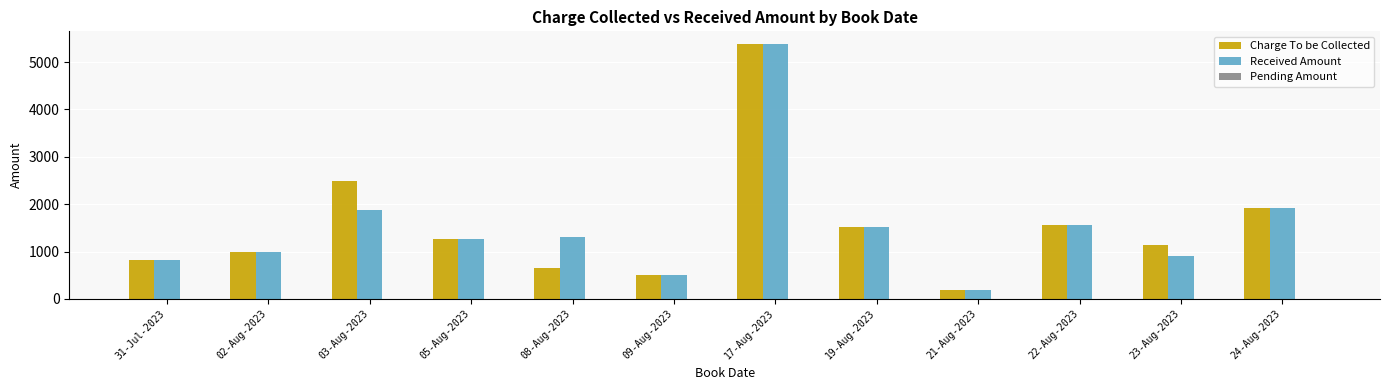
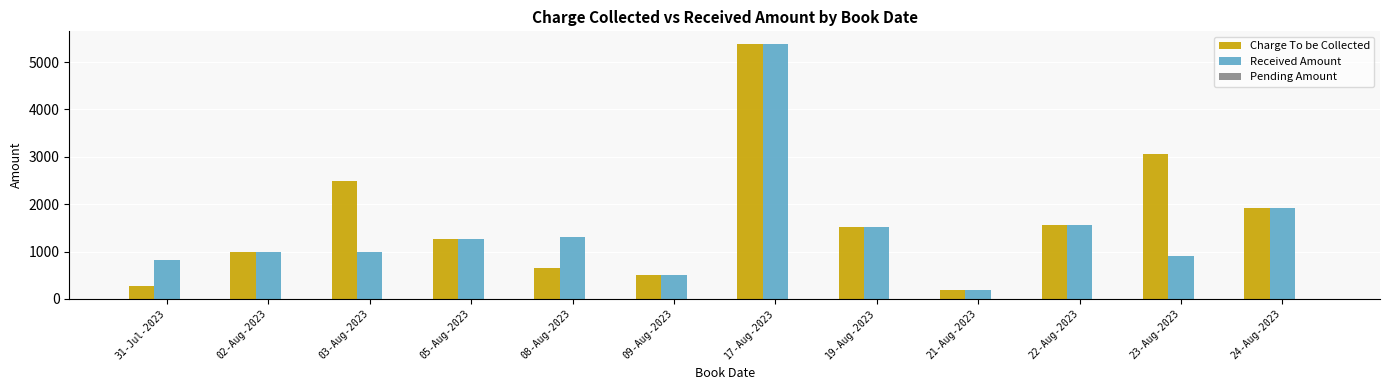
Charge To be Collected, 31-Jul-2023: 800 -> 300
Received Amount, 03-Aug-2023: 1900 -> 1000
Charge To be Collected, 23-Aug-2023: 1100 -> 3100
